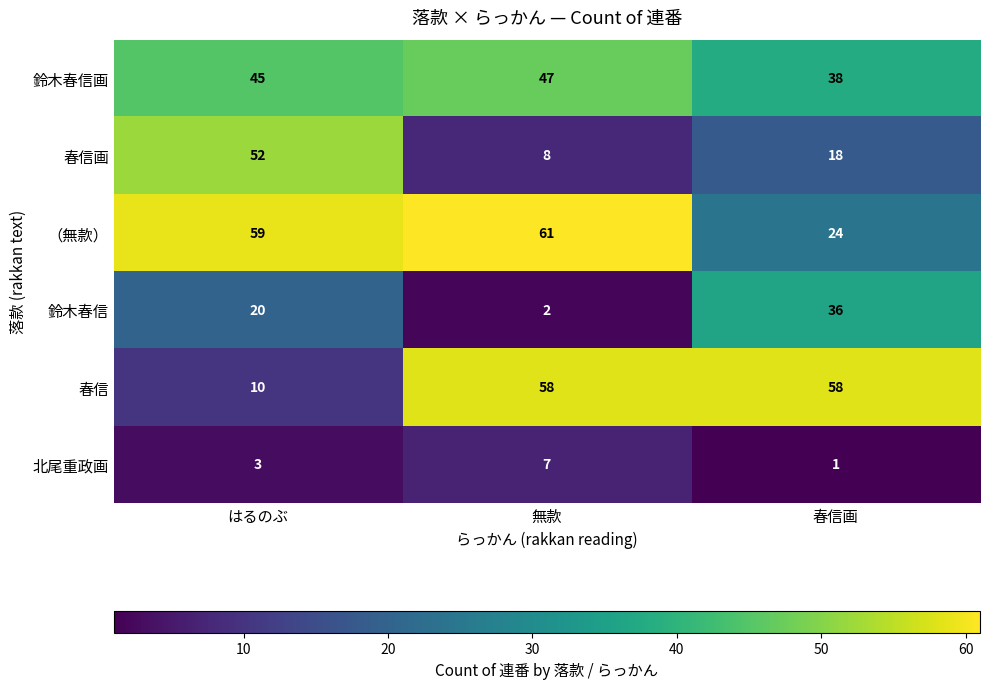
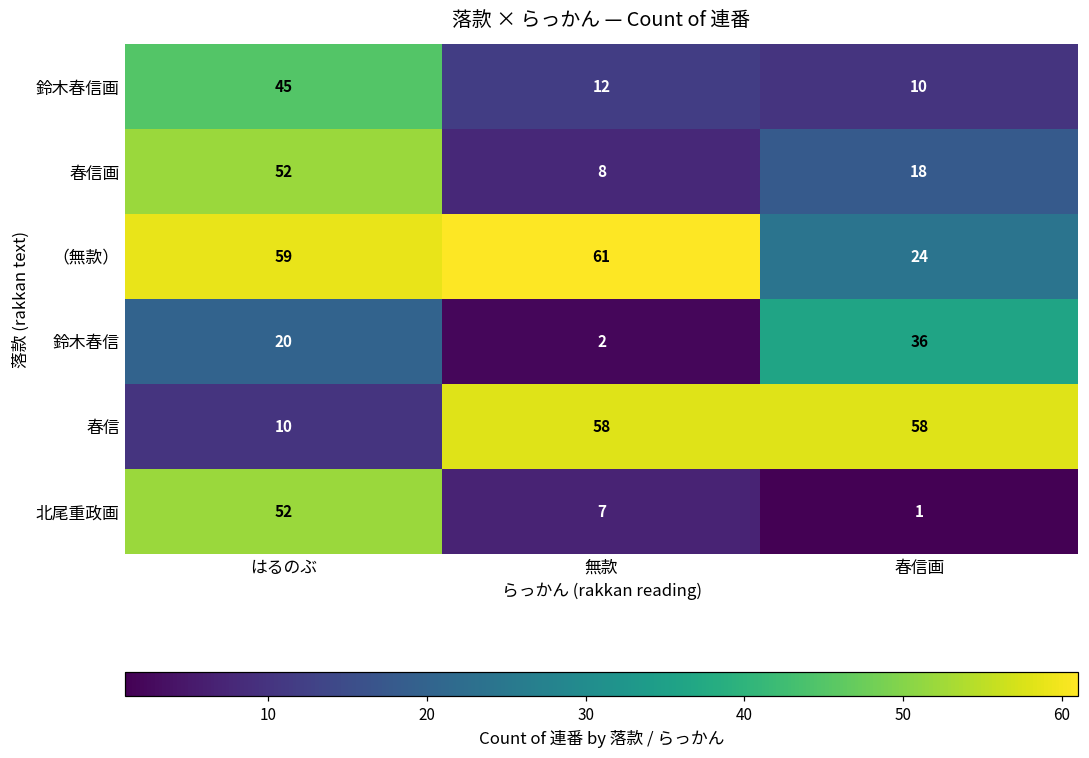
鈴木春信画, 無款: 47 -> 12
鈴木春信画, 春信画: 38 -> 10
北尾重政画, はるのぶ: 3 -> 52
